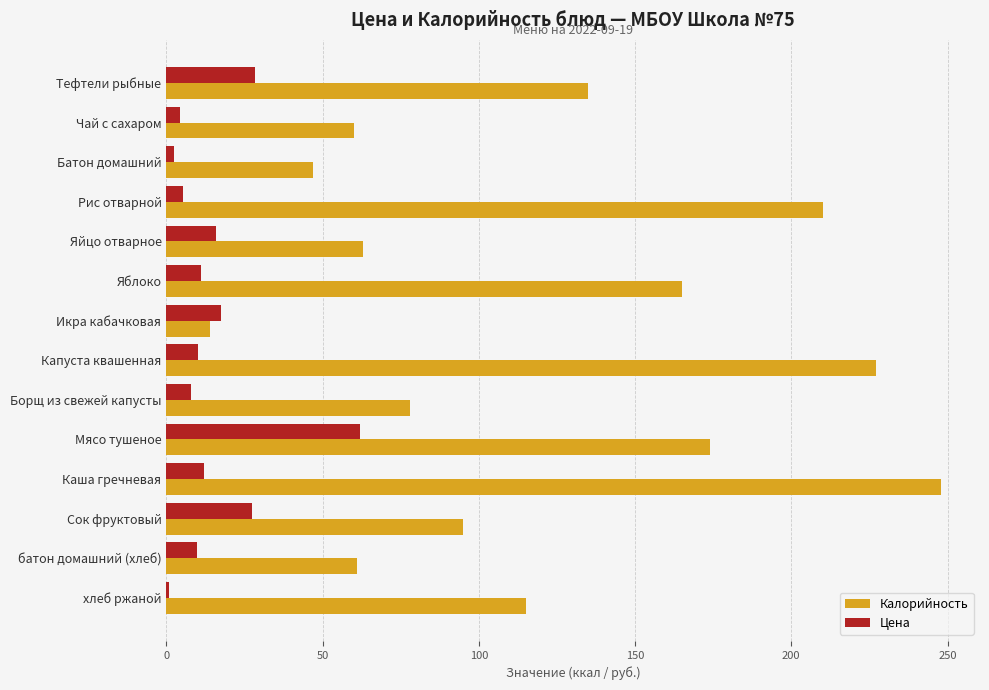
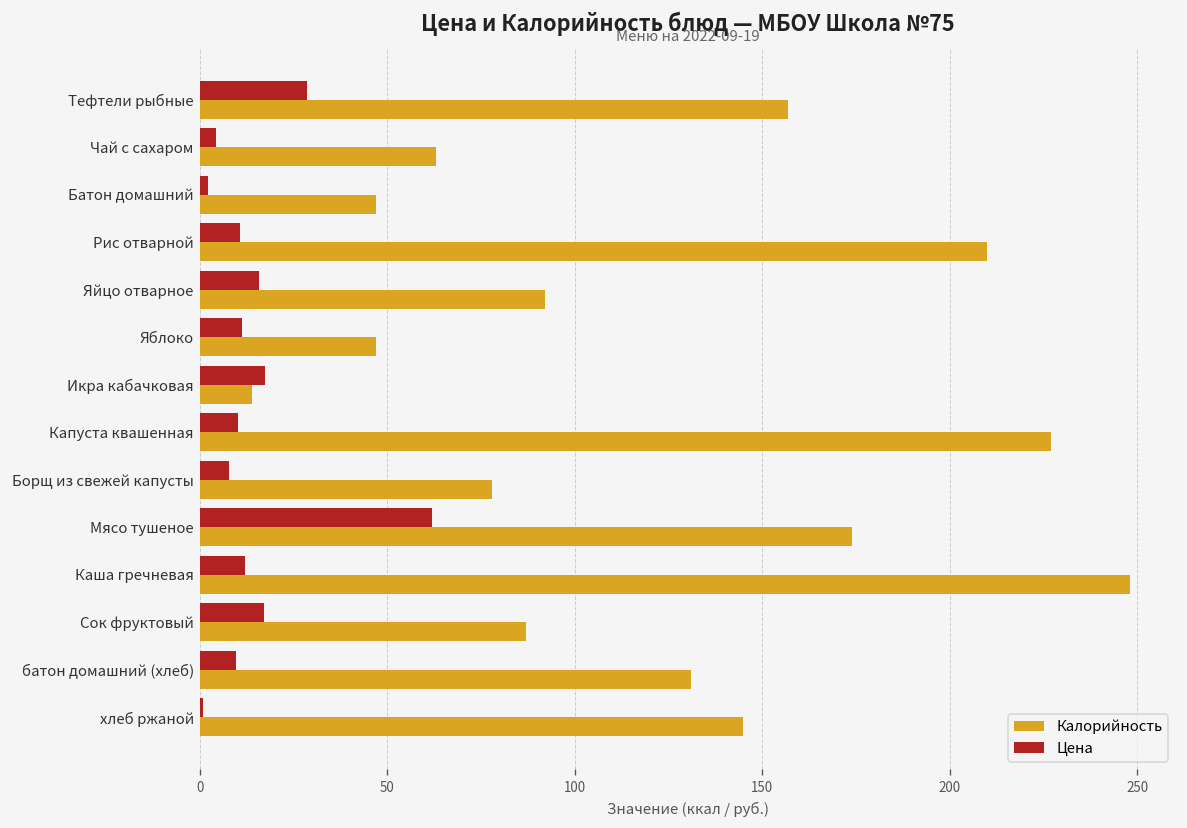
Калорийность, Тефтели рыбные: 135 -> 157
Калорийность, Чай с сахаром: 60 -> 63
Цена, Рис отварной: 5 -> 11
Калорийность, Яйцо отварное: 63 -> 92
Калорийность, Яблоко: 165 -> 47
Цена, Сок фруктовый: 28 -> 17
Калорийность, Сок фруктовый: 95 -> 87
Калорийность, батон домашний (хлеб): 61 -> 131
Калорийность, хлеб ржаной: 115 -> 145
